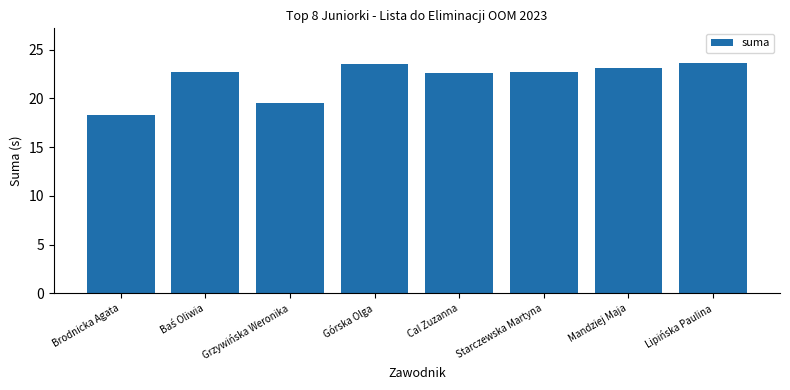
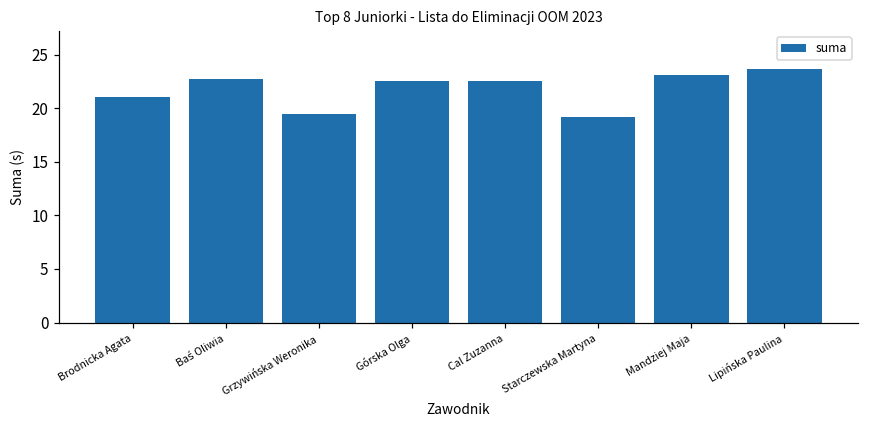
Brodnicka Agata: 18 -> 21
Górska Olga: 24 -> 23
Starczewska Martyna: 23 -> 19
